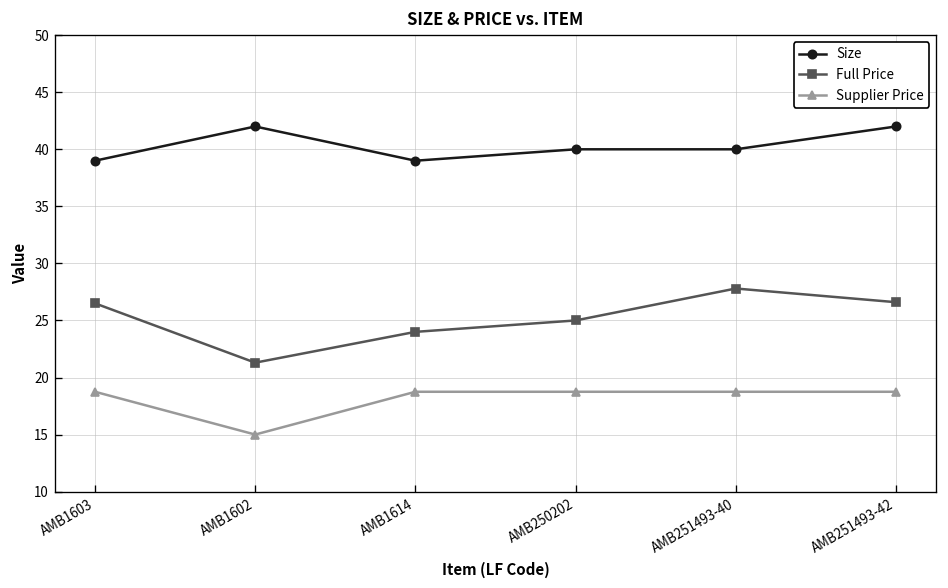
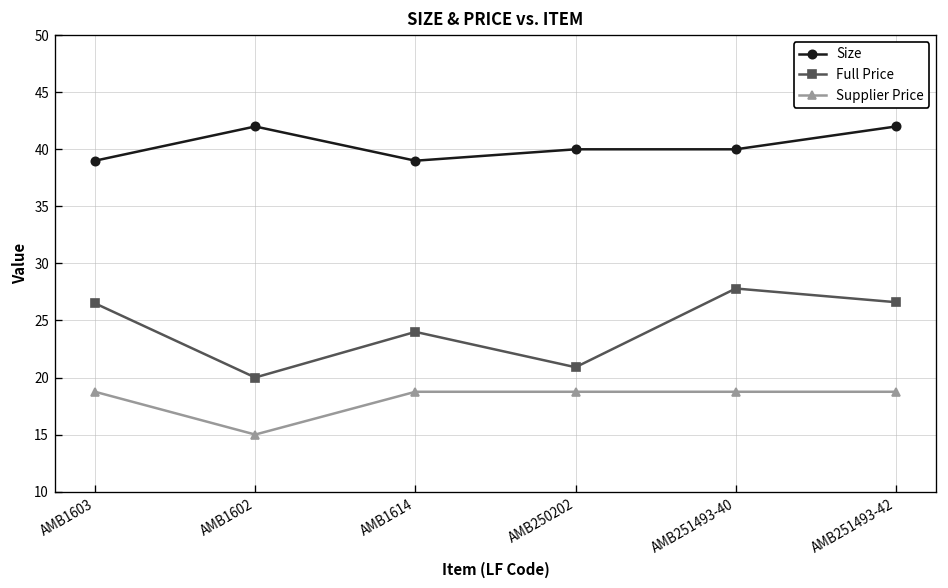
Full Price, AMB1602: 21 -> 20
Full Price, AMB250202: 25 -> 21
